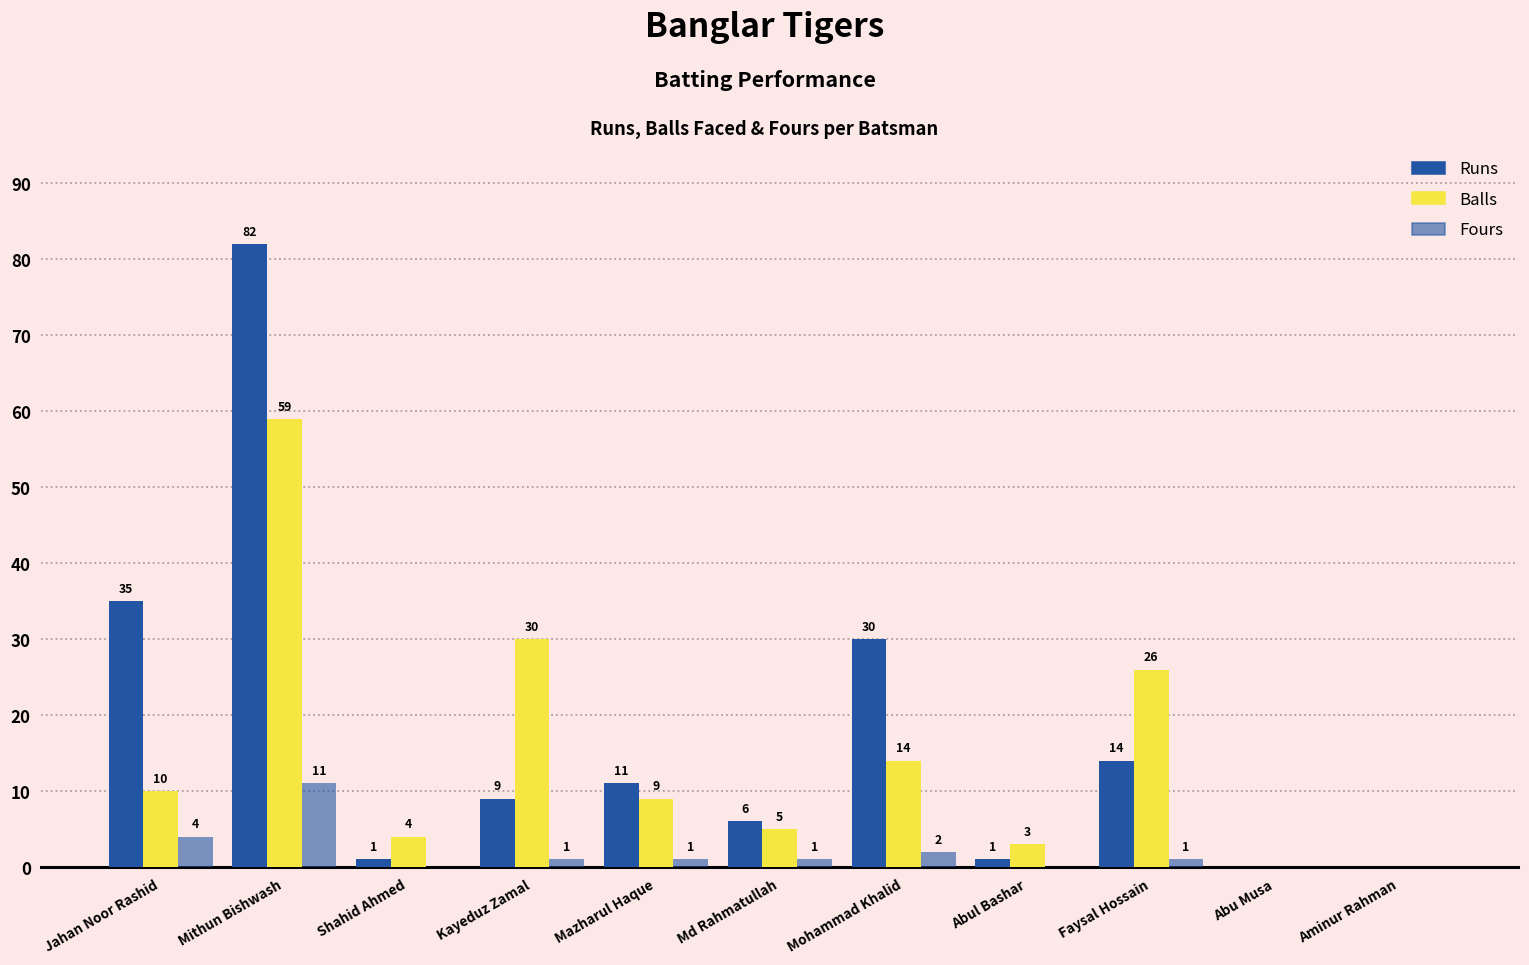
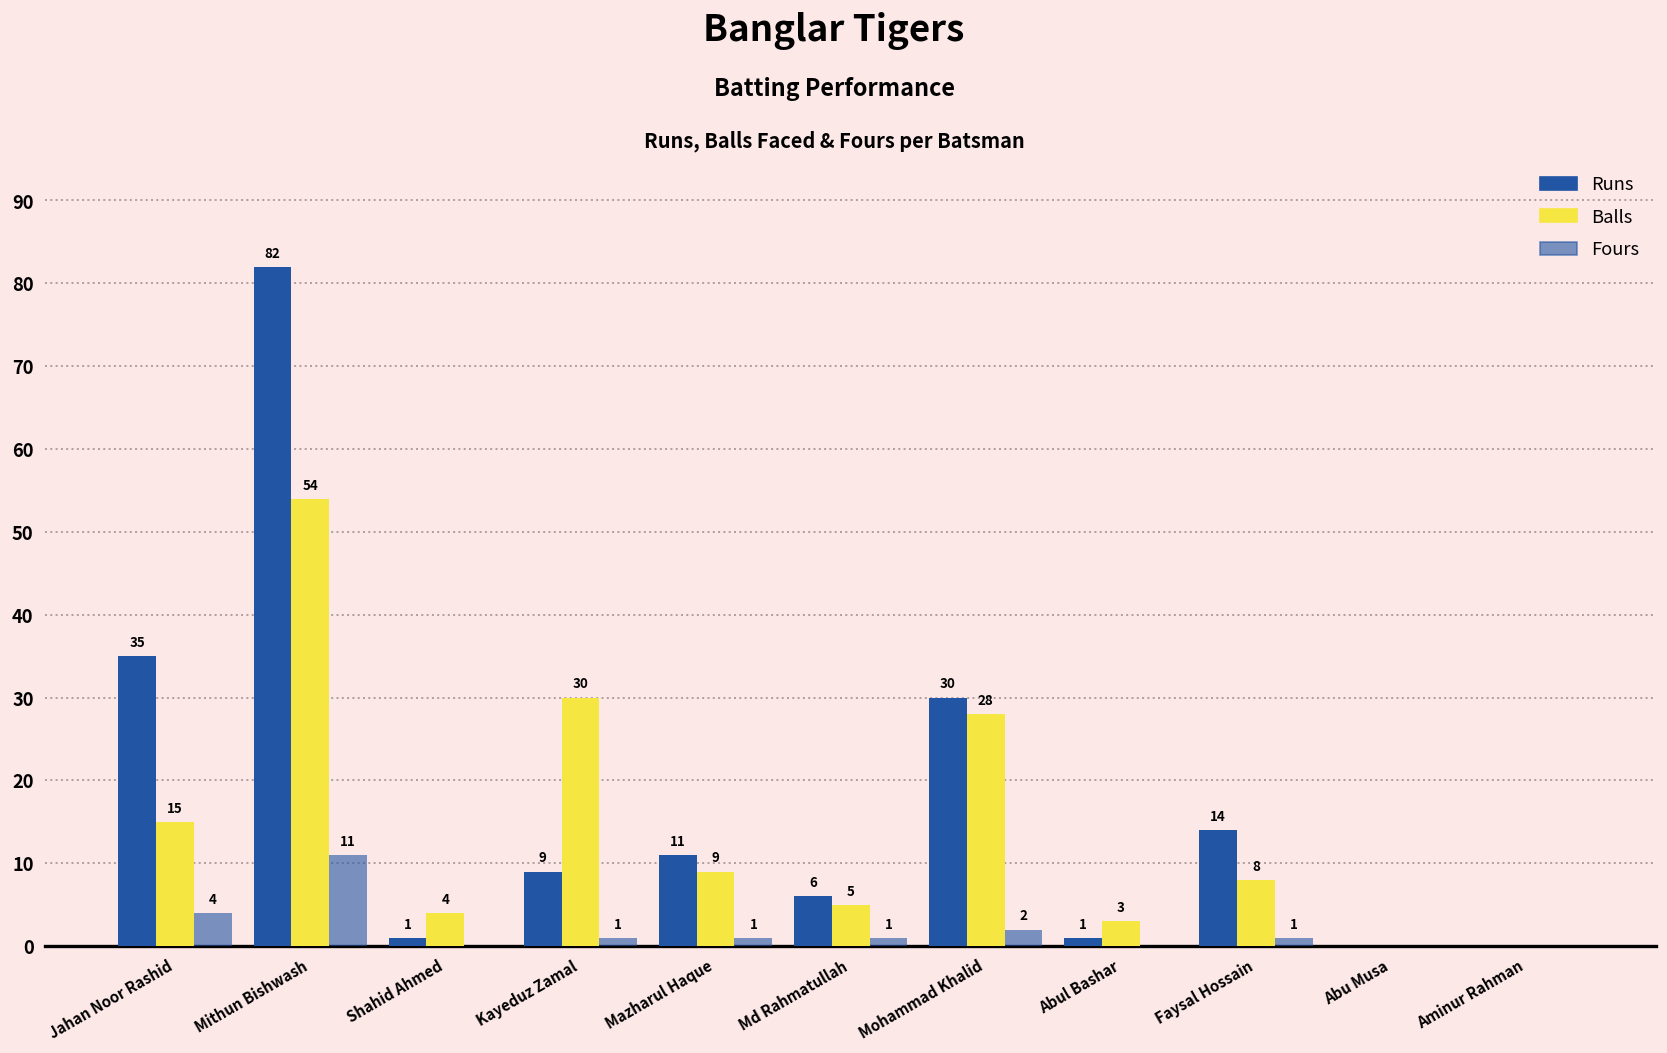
Balls, Jahan Noor Rashid: 10 -> 15
Balls, Mithun Bishwash: 59 -> 54
Balls, Mohammad Khalid: 14 -> 28
Balls, Faysal Hossain: 26 -> 8
